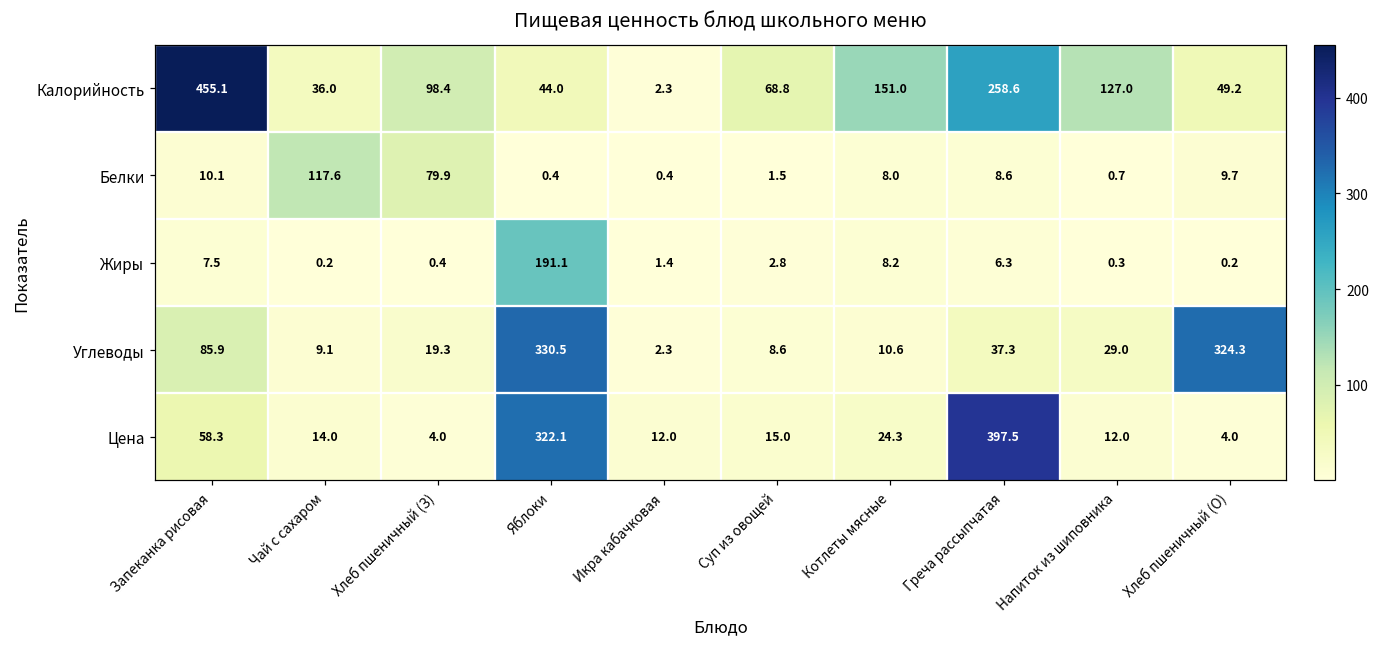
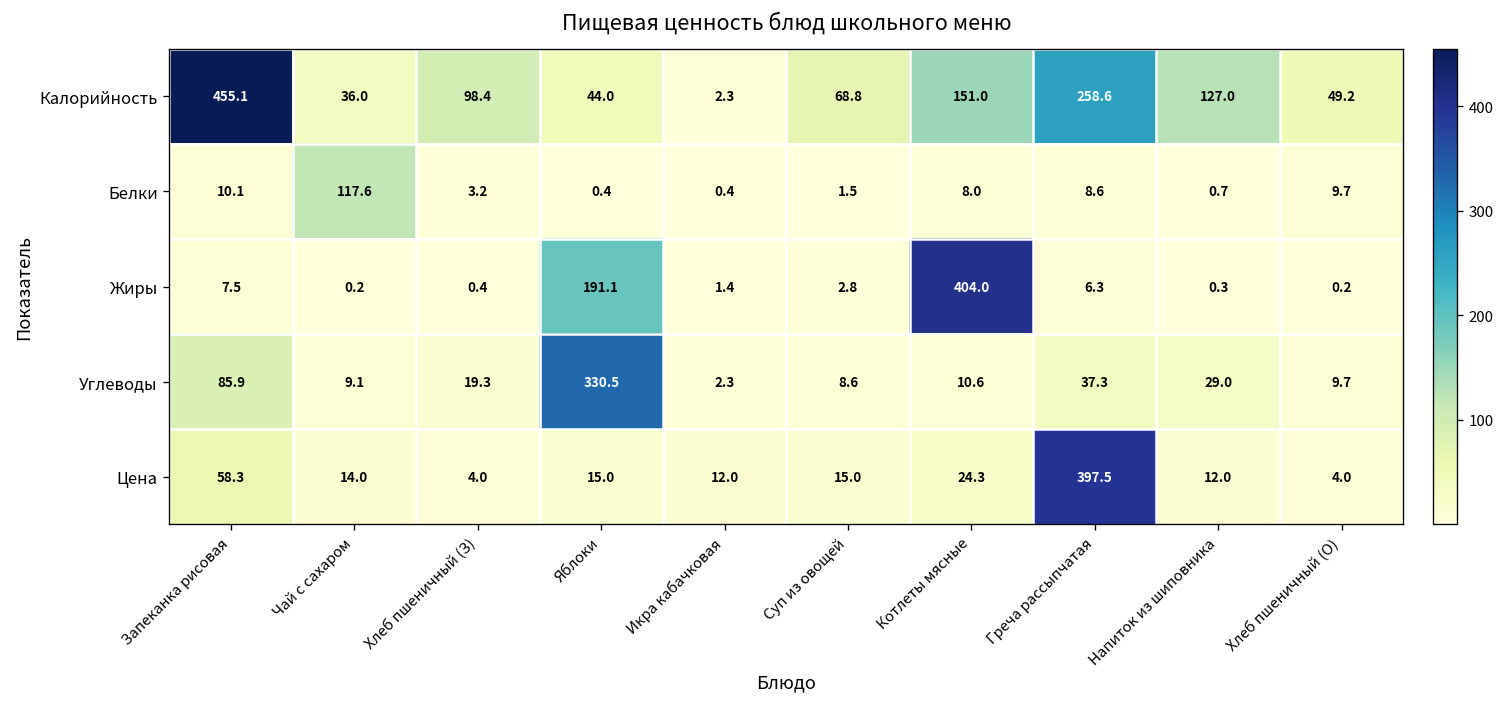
Белки, Хлеб пшеничный (З): 79.9 -> 3.2
Жиры, Котлеты мясные: 8.2 -> 404.0
Углеводы, Хлеб пшеничный (О): 324.3 -> 9.7
Цена, Яблоки: 322.1 -> 15.0
